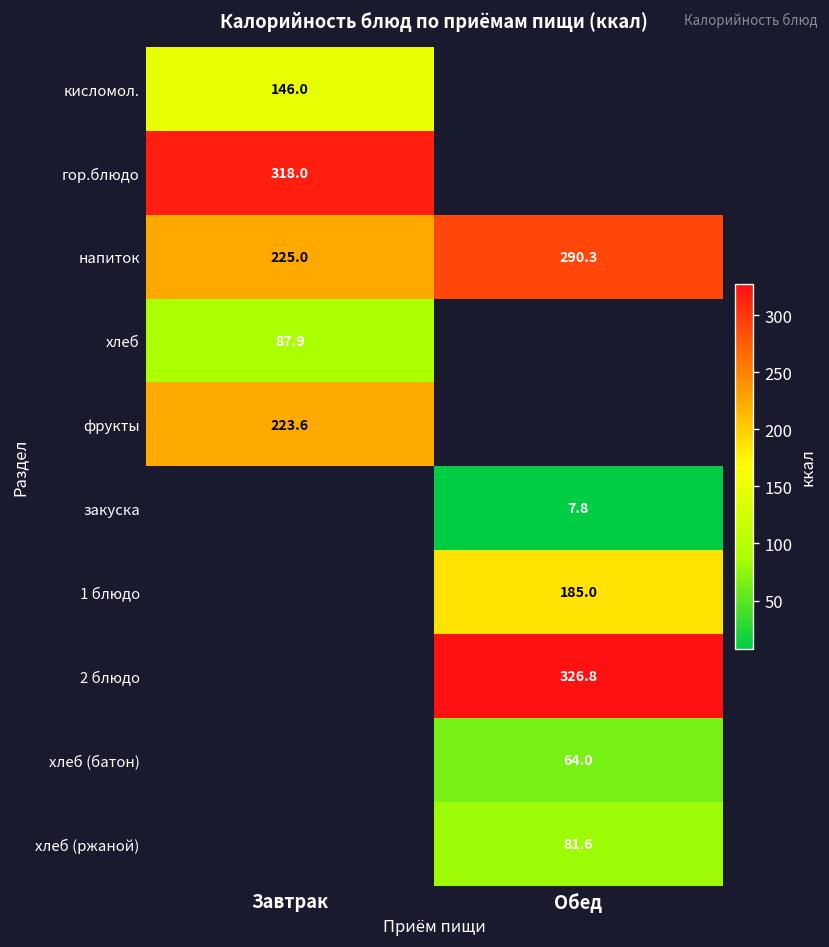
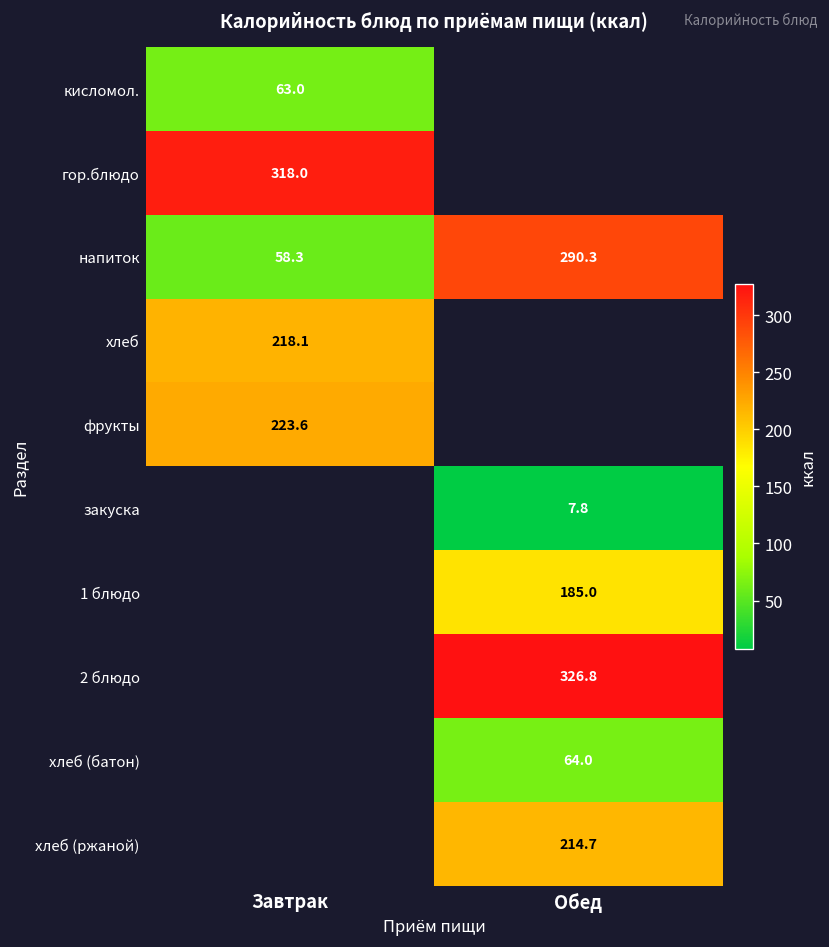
кисломол., Завтрак: 146.0 -> 63.0
напиток, Завтрак: 225.0 -> 58.3
хлеб, Завтрак: 87.9 -> 218.1
хлеб (ржаной), Обед: 81.6 -> 214.7
